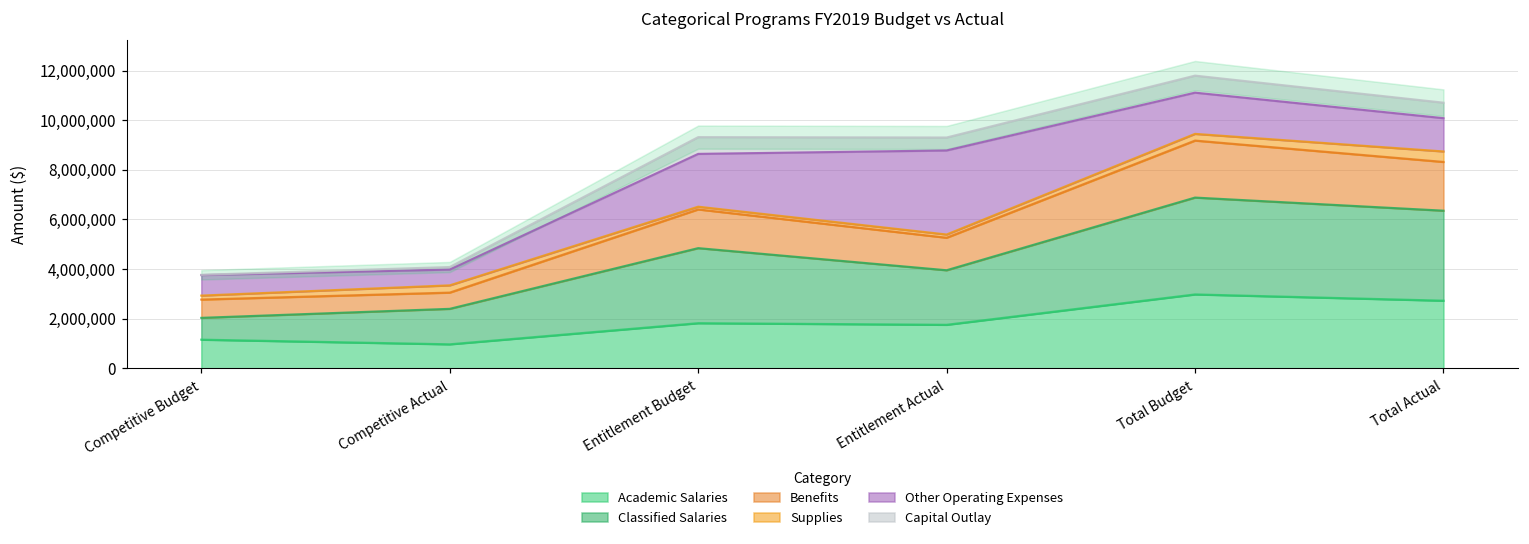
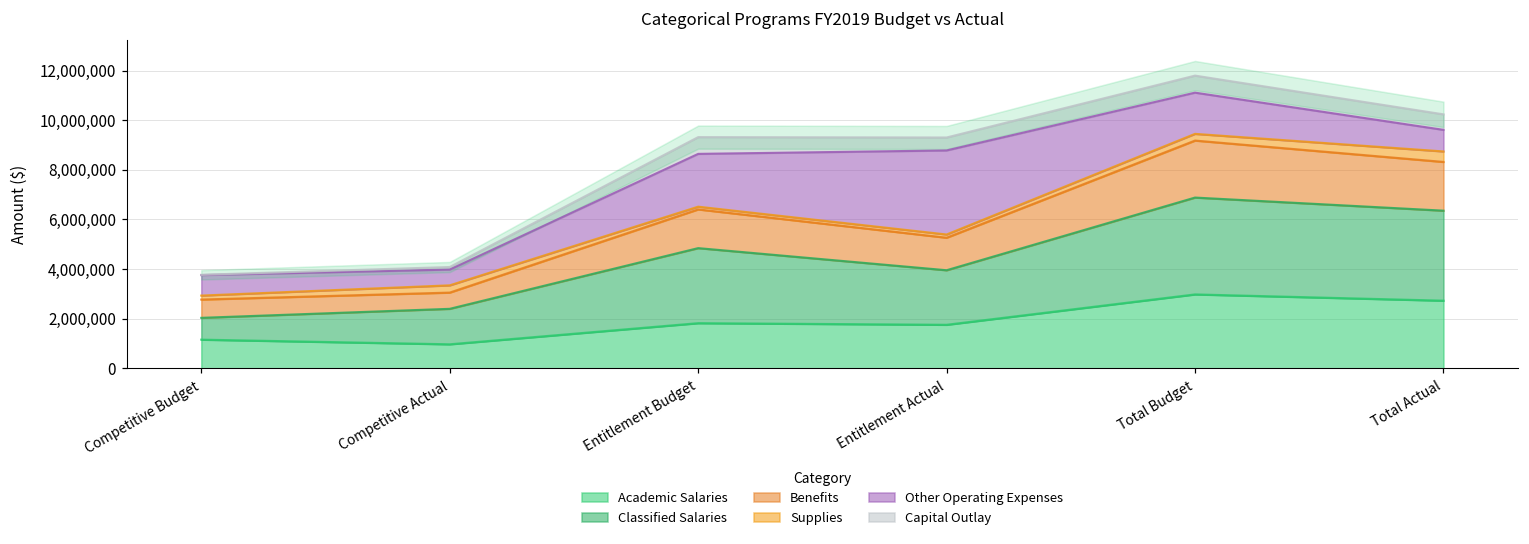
Other Operating Expenses, Total Actual: 1,300,000 -> 900,000
